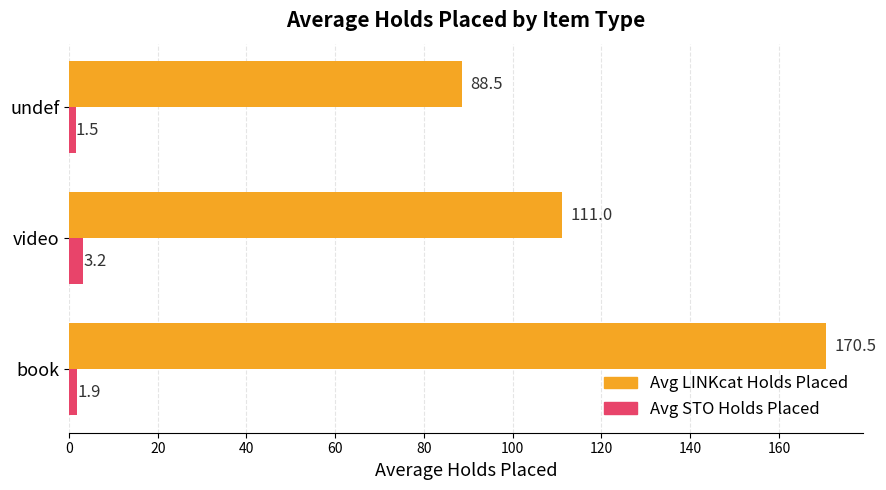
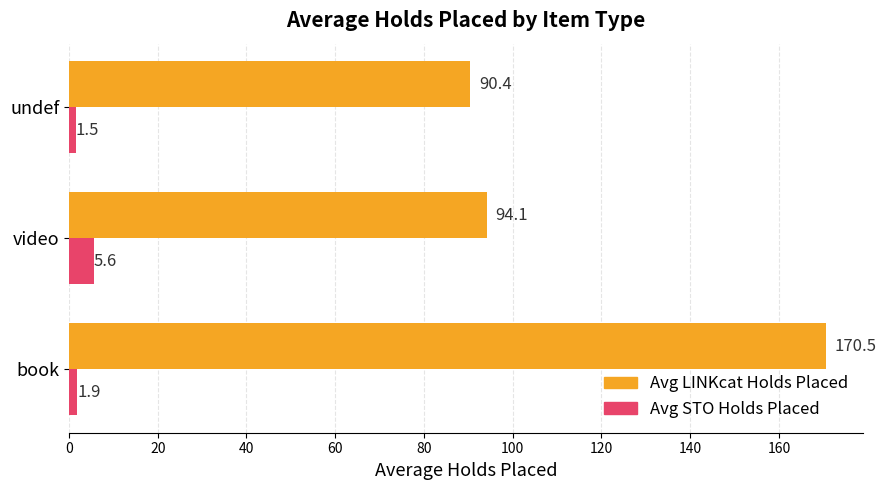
Avg LINKcat Holds Placed, undef: 88.5 -> 90.4
Avg LINKcat Holds Placed, video: 111.0 -> 94.1
Avg STO Holds Placed, video: 3.2 -> 5.6
